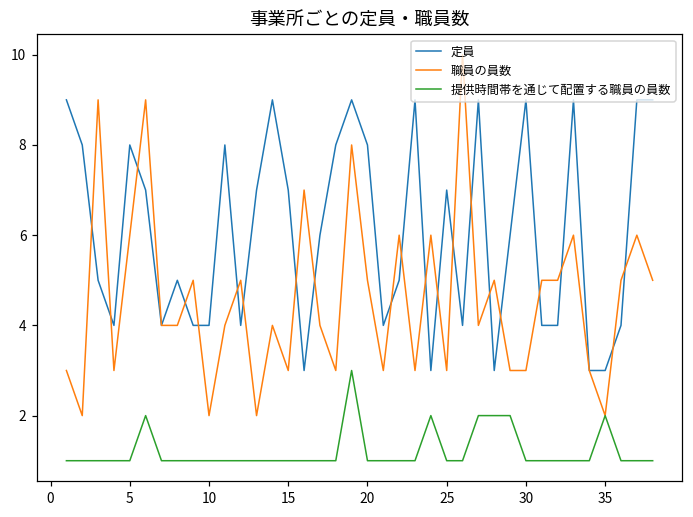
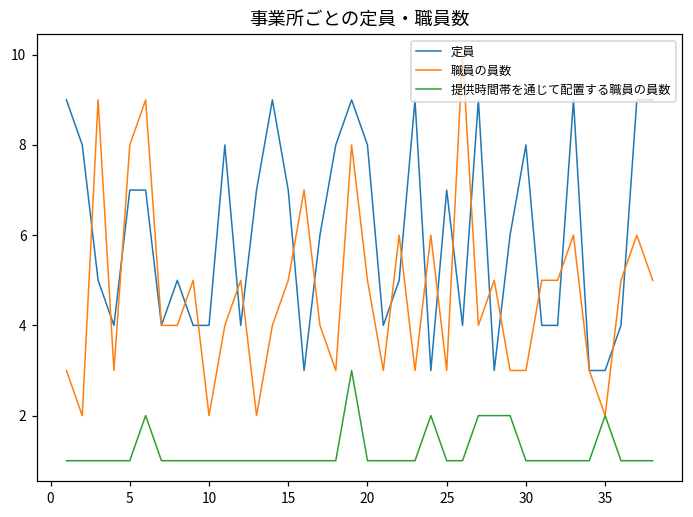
定員, 5: 8 -> 7
職員の員数, 5: 6 -> 8
職員の員数, 15: 3 -> 5
定員, 30: 9 -> 8
